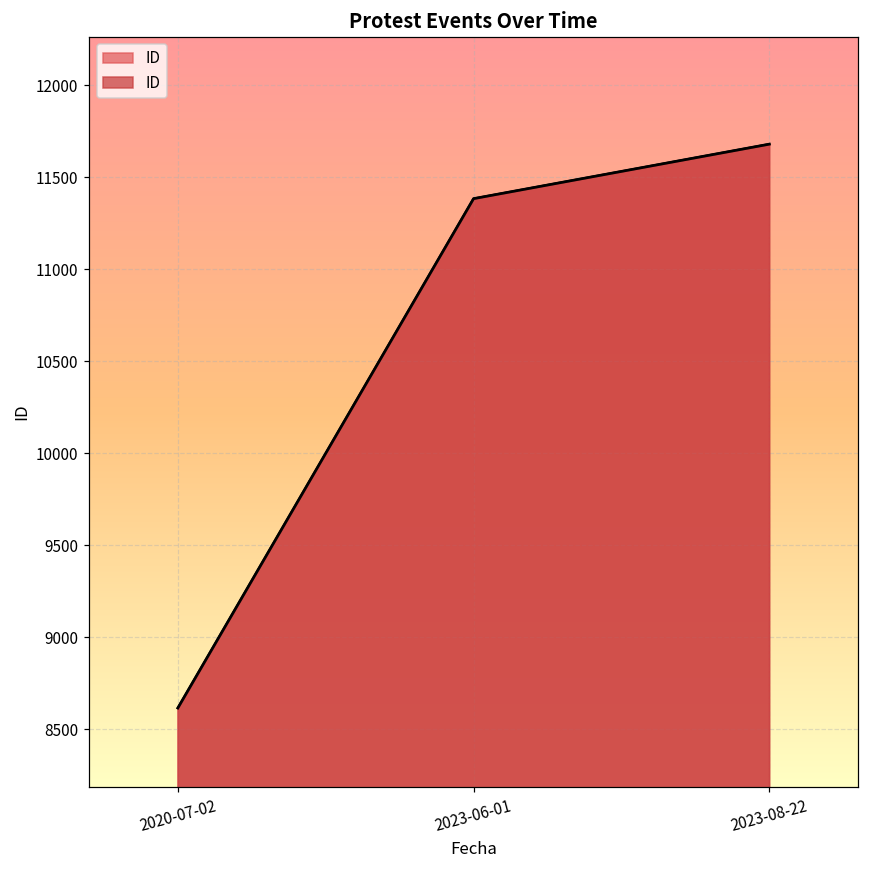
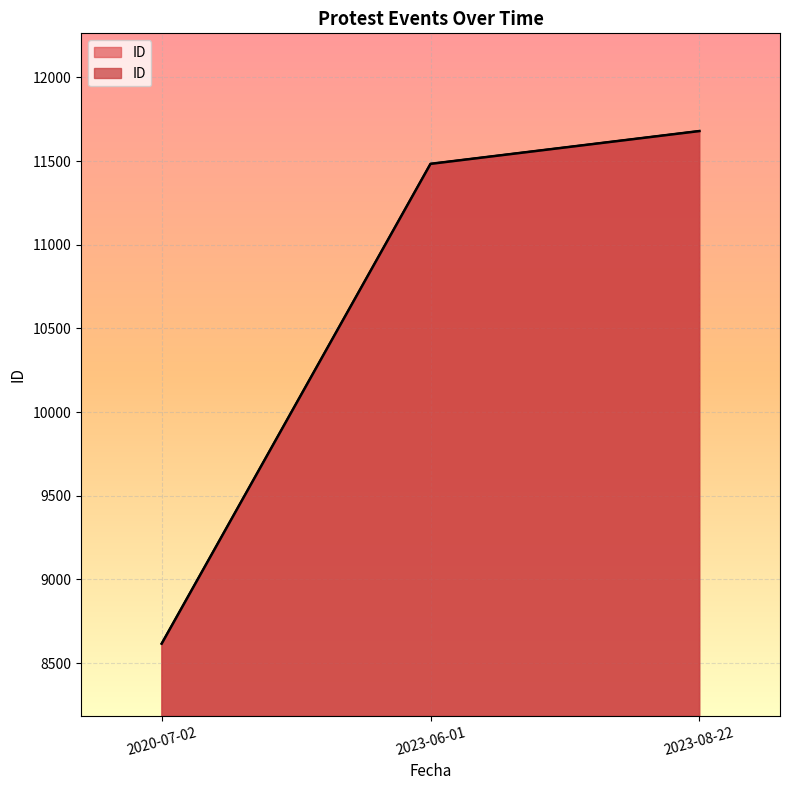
2023-06-01: 11380 -> 11480
